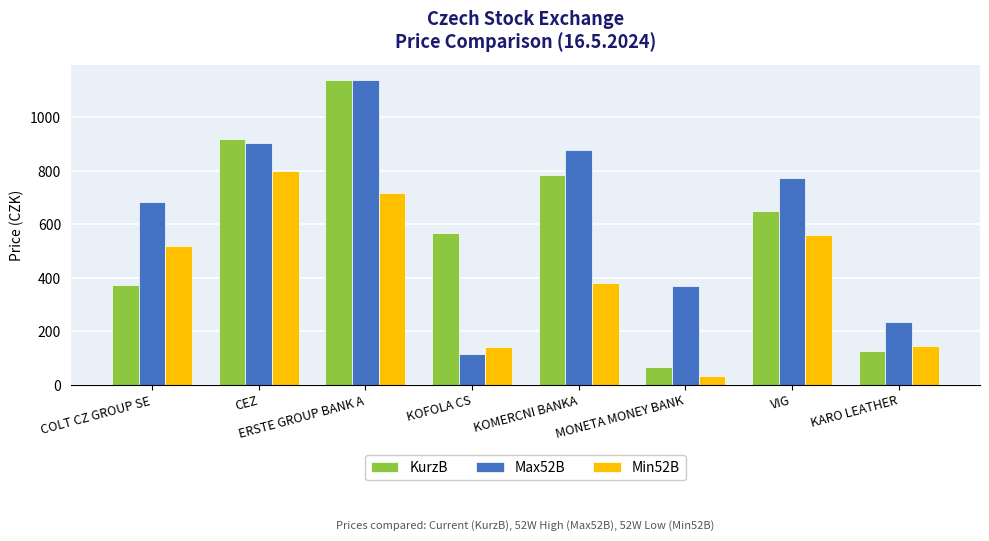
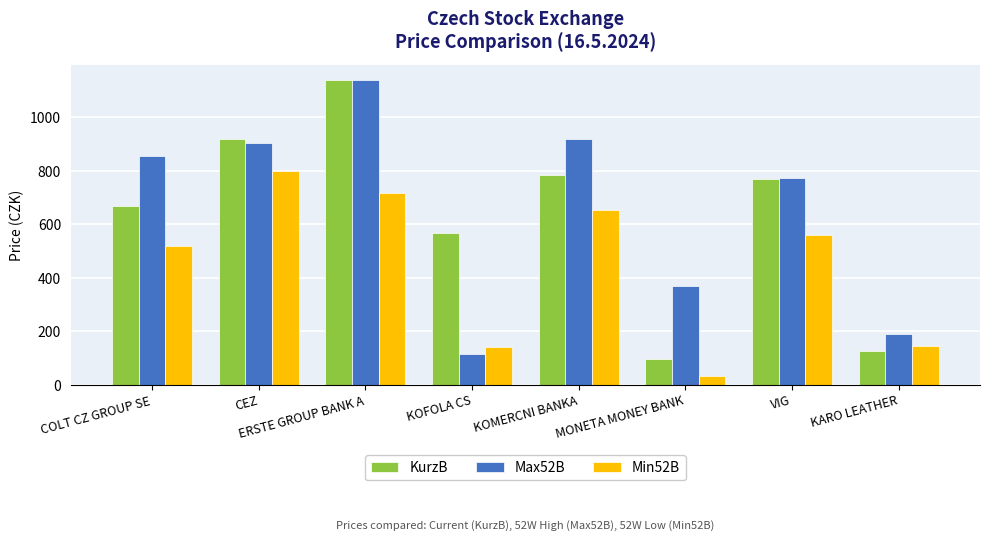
KurzB, COLT CZ GROUP SE: 370 -> 670
Max52B, COLT CZ GROUP SE: 690 -> 850
Max52B, KOMERCNI BANKA: 880 -> 920
Min52B, KOMERCNI BANKA: 380 -> 650
KurzB, MONETA MONEY BANK: 60 -> 100
KurzB, VIG: 650 -> 770
Max52B, KARO LEATHER: 240 -> 190
